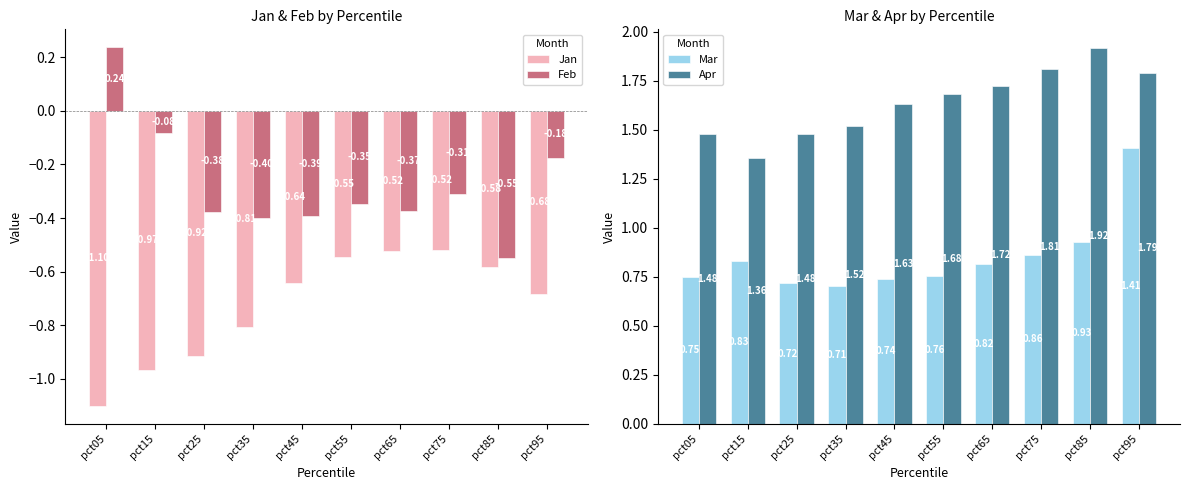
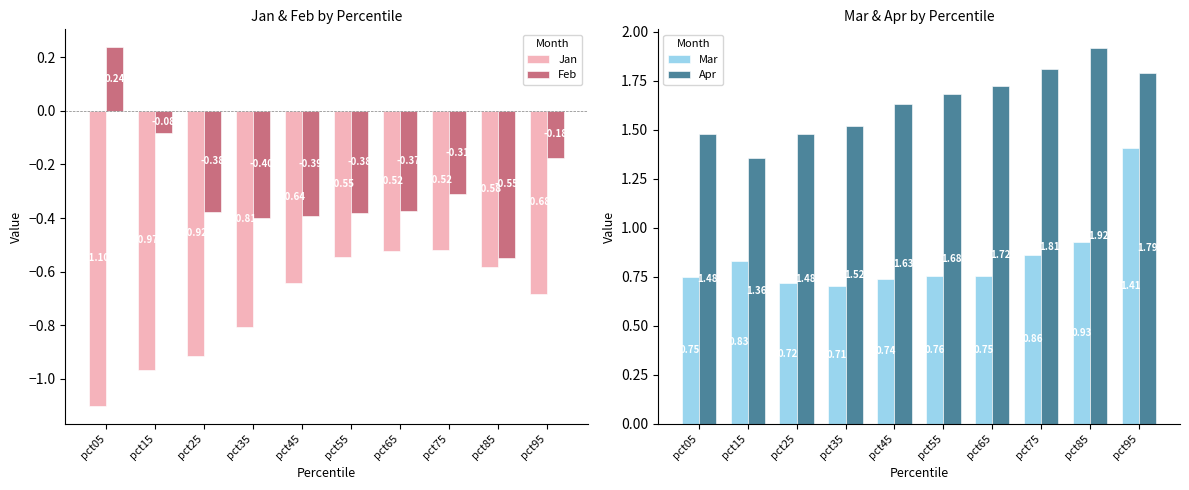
Jan & Feb by Percentile, Feb, pct55: -0.35 -> -0.38
Mar & Apr by Percentile, Mar, pct65: 0.82 -> 0.75
